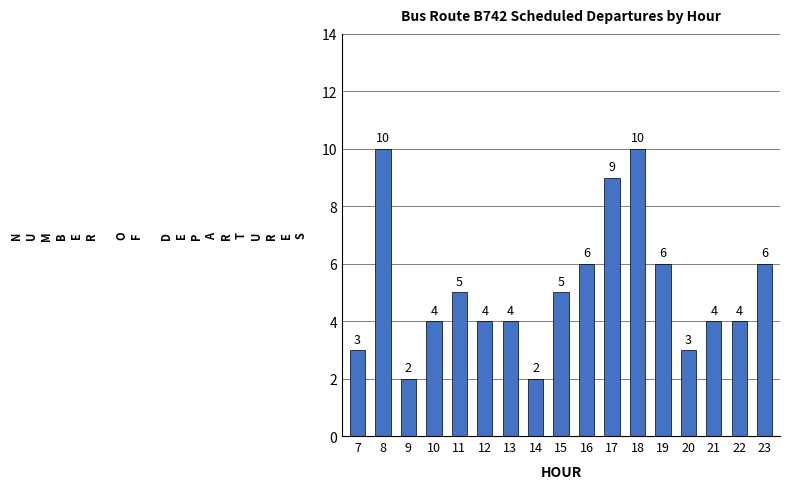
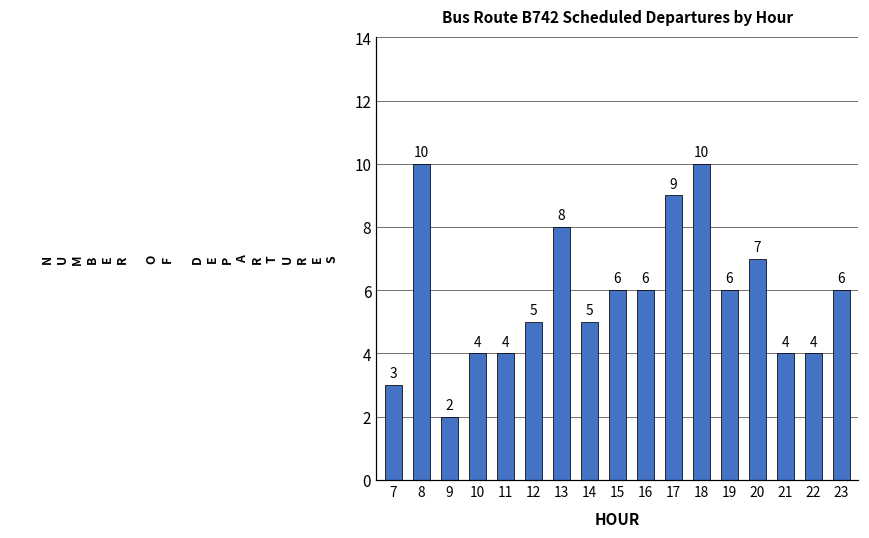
11: 5 -> 4
12: 4 -> 5
13: 4 -> 8
14: 2 -> 5
15: 5 -> 6
20: 3 -> 7
